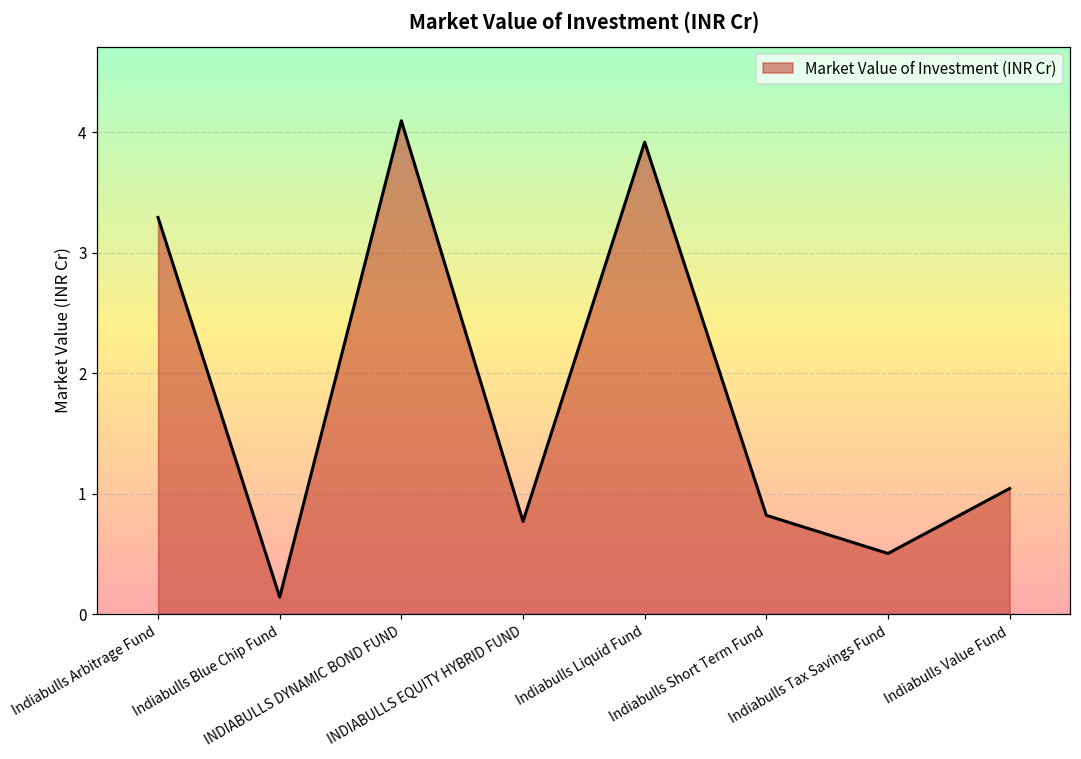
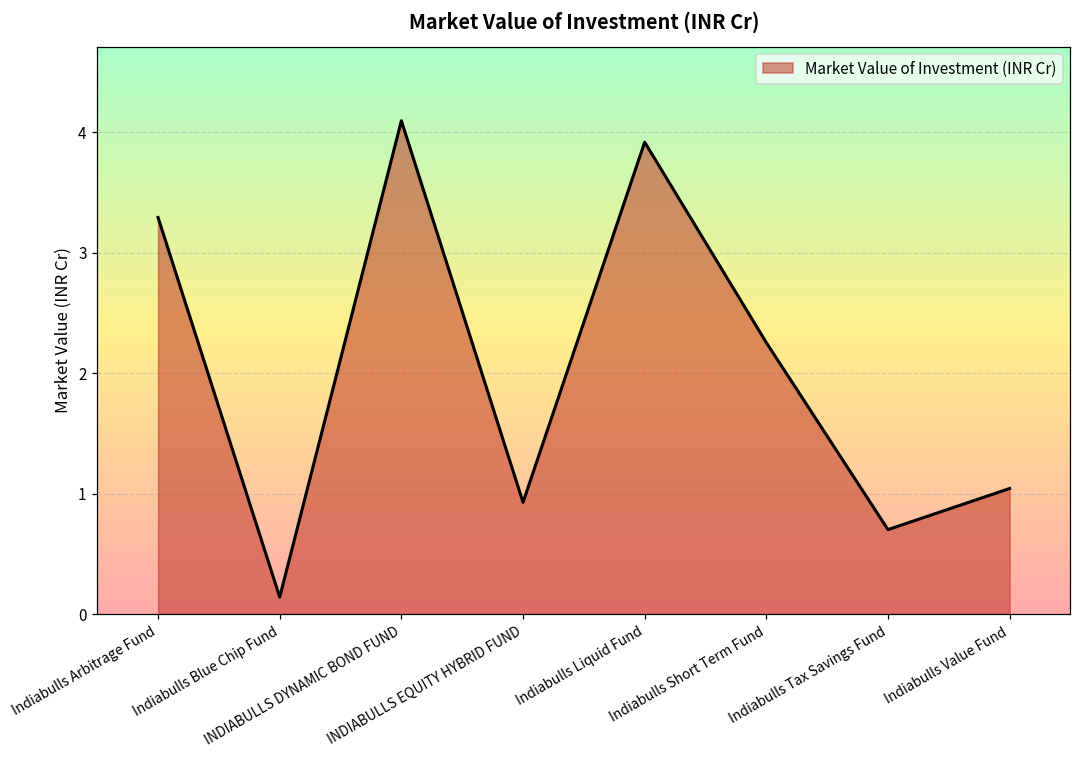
INDIABULLS EQUITY HYBRID FUND: 0.77 -> 0.93
Indiabulls Short Term Fund: 0.82 -> 2.25
Indiabulls Tax Savings Fund: 0.50 -> 0.70
